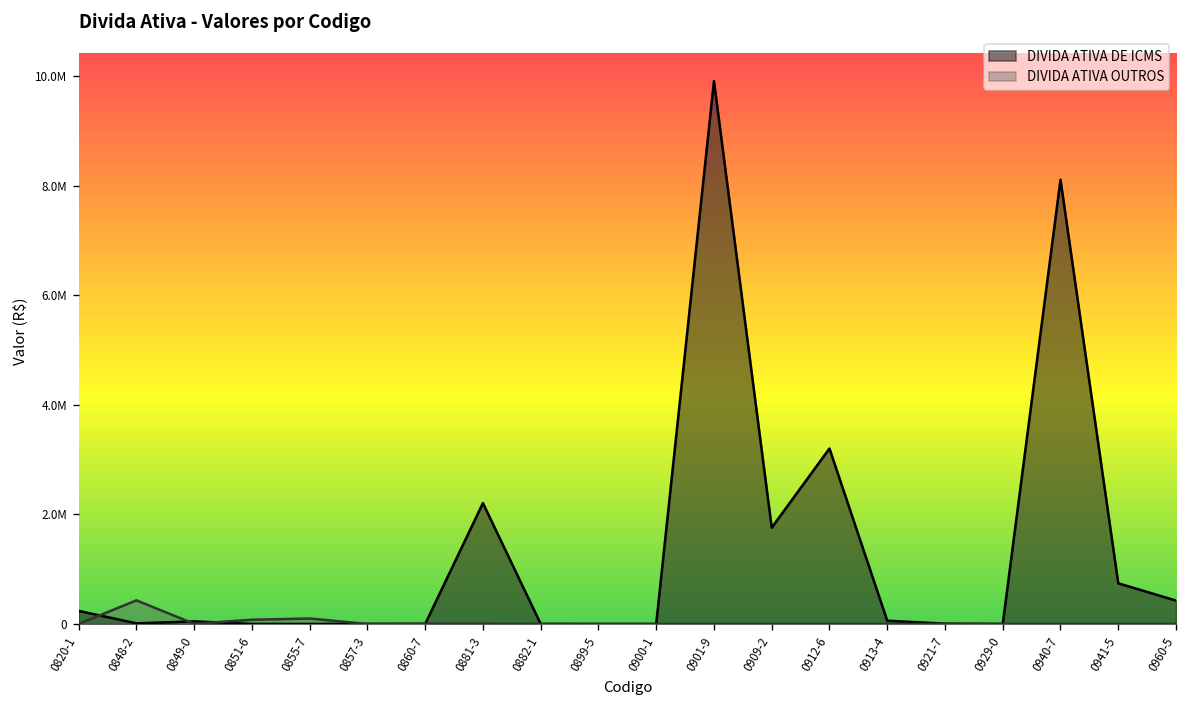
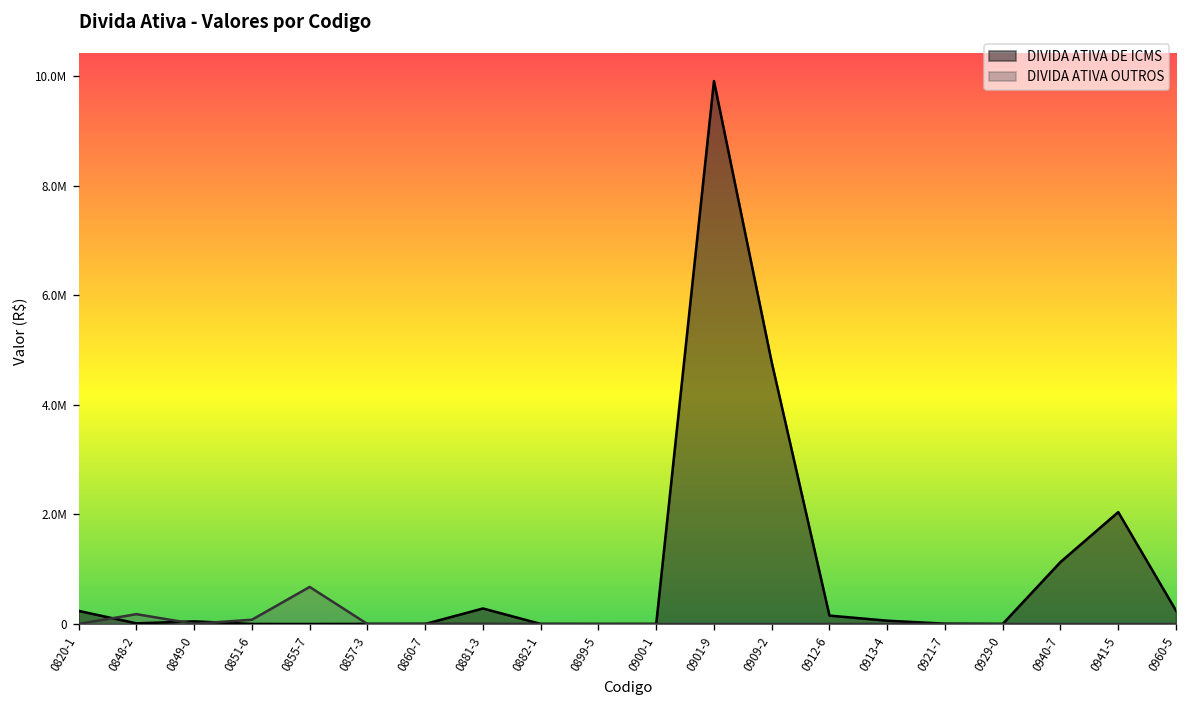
DIVIDA ATIVA OUTROS, 0848-2: 400000 -> 200000
DIVIDA ATIVA OUTROS, 0855-7: 100000 -> 700000
DIVIDA ATIVA DE ICMS, 0881-3: 2200000 -> 300000
DIVIDA ATIVA DE ICMS, 0909-2: 1800000 -> 4800000
DIVIDA ATIVA DE ICMS, 0912-6: 3200000 -> 200000
DIVIDA ATIVA DE ICMS, 0940-7: 8100000 -> 1100000
DIVIDA ATIVA DE ICMS, 0941-5: 700000 -> 2000000
DIVIDA ATIVA DE ICMS, 0960-5: 400000 -> 200000
